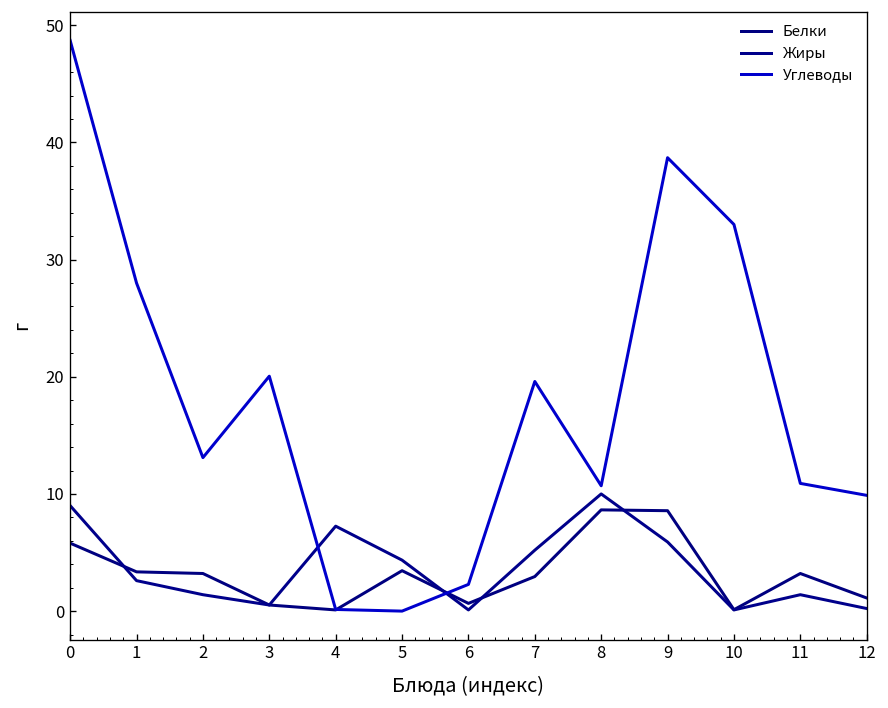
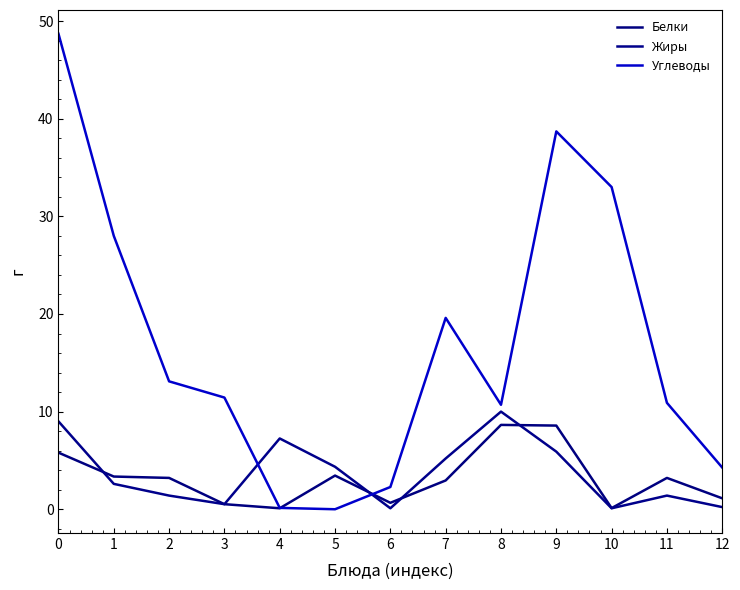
Углеводы, 3: 20 -> 11
Углеводы, 12: 10 -> 4
